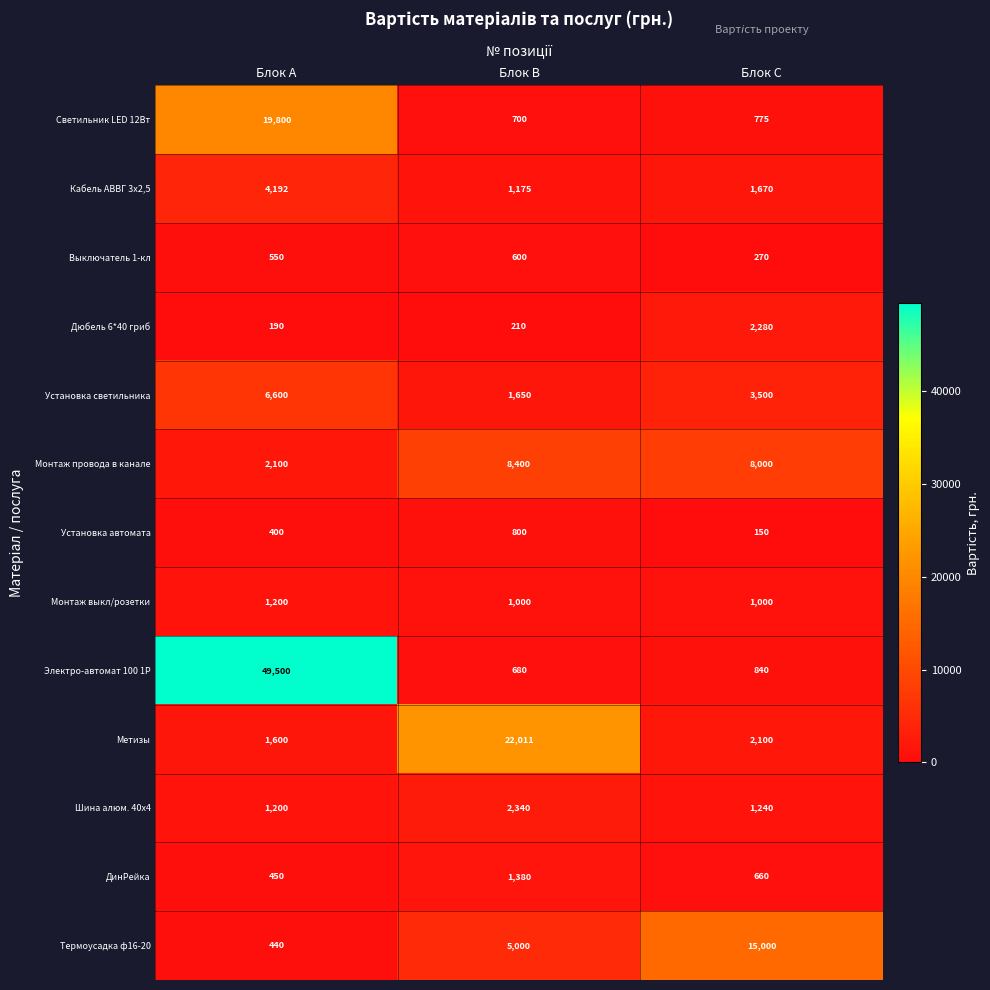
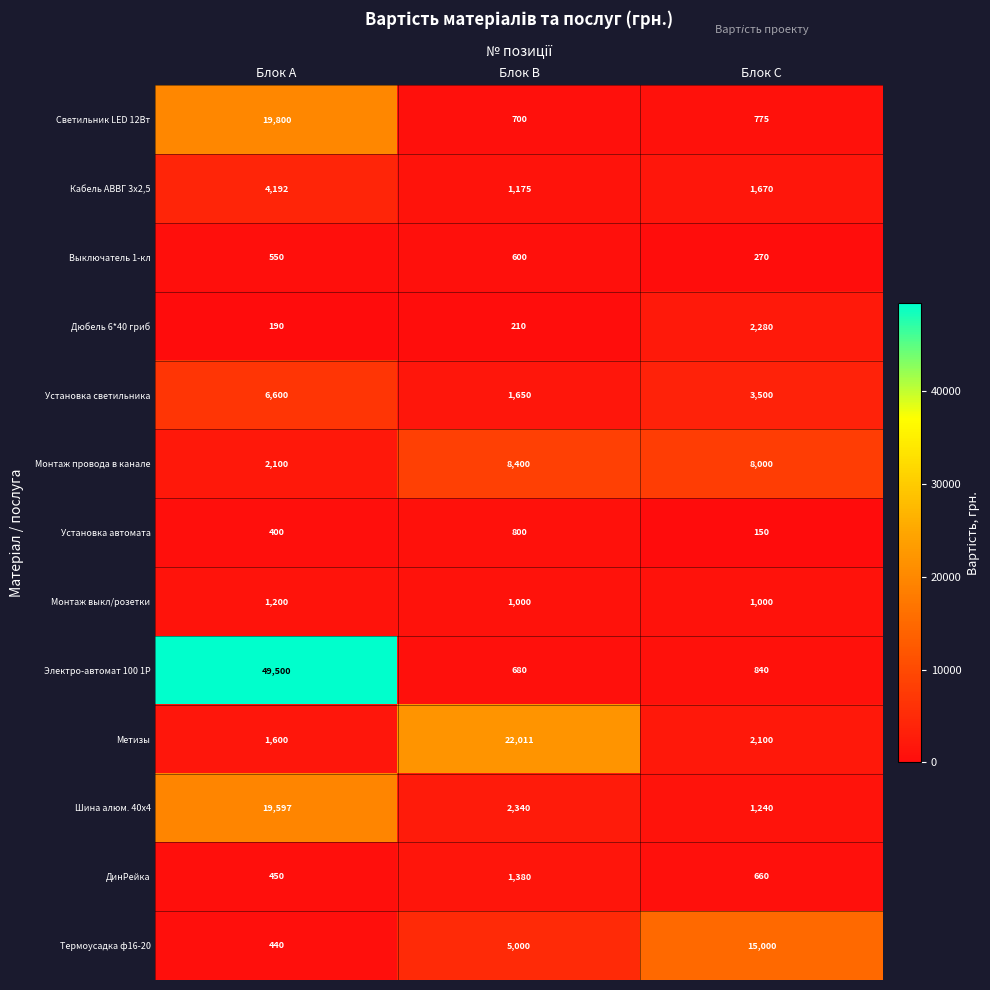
Шина алюм. 40х4, Блок A: 1,200 -> 19,597
